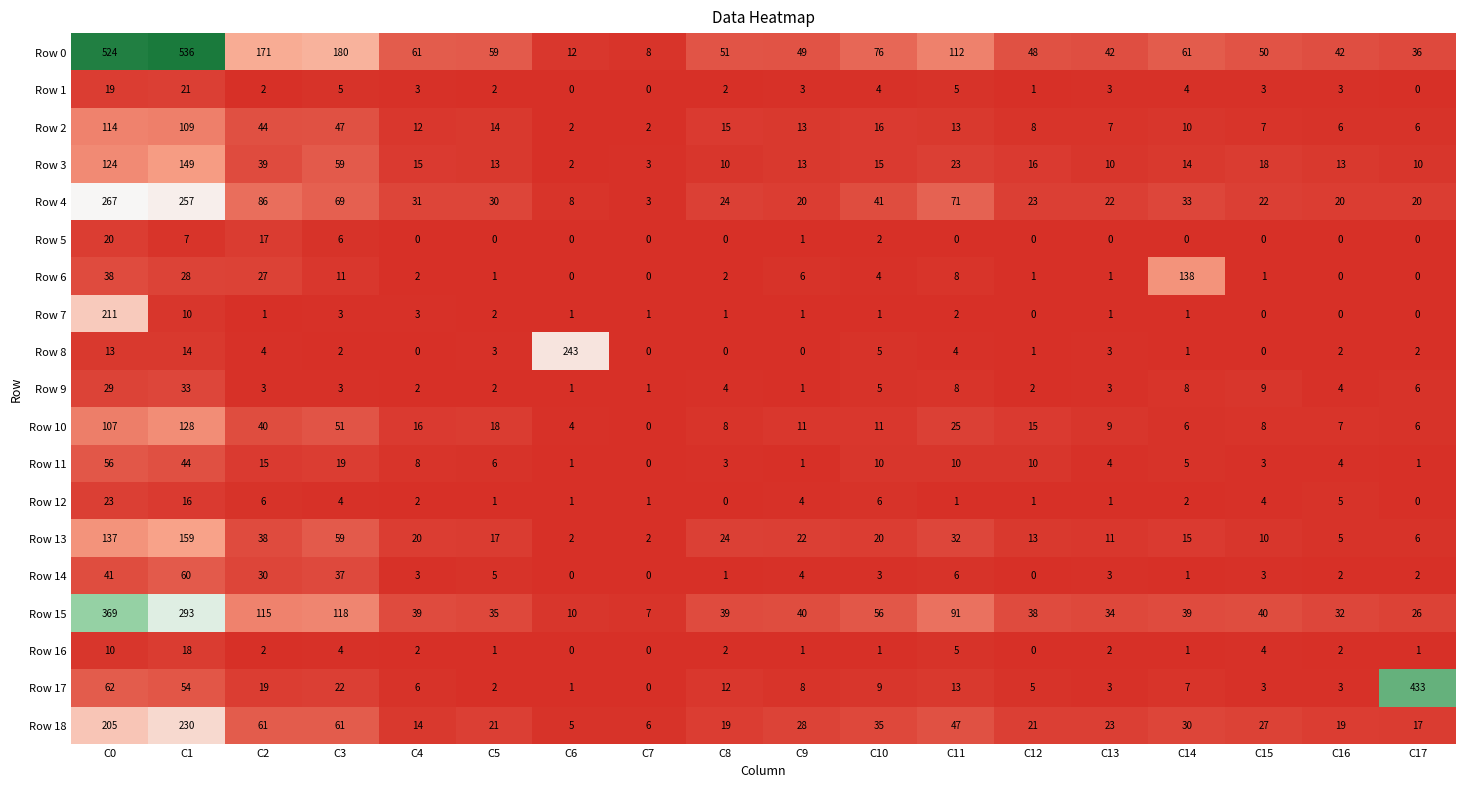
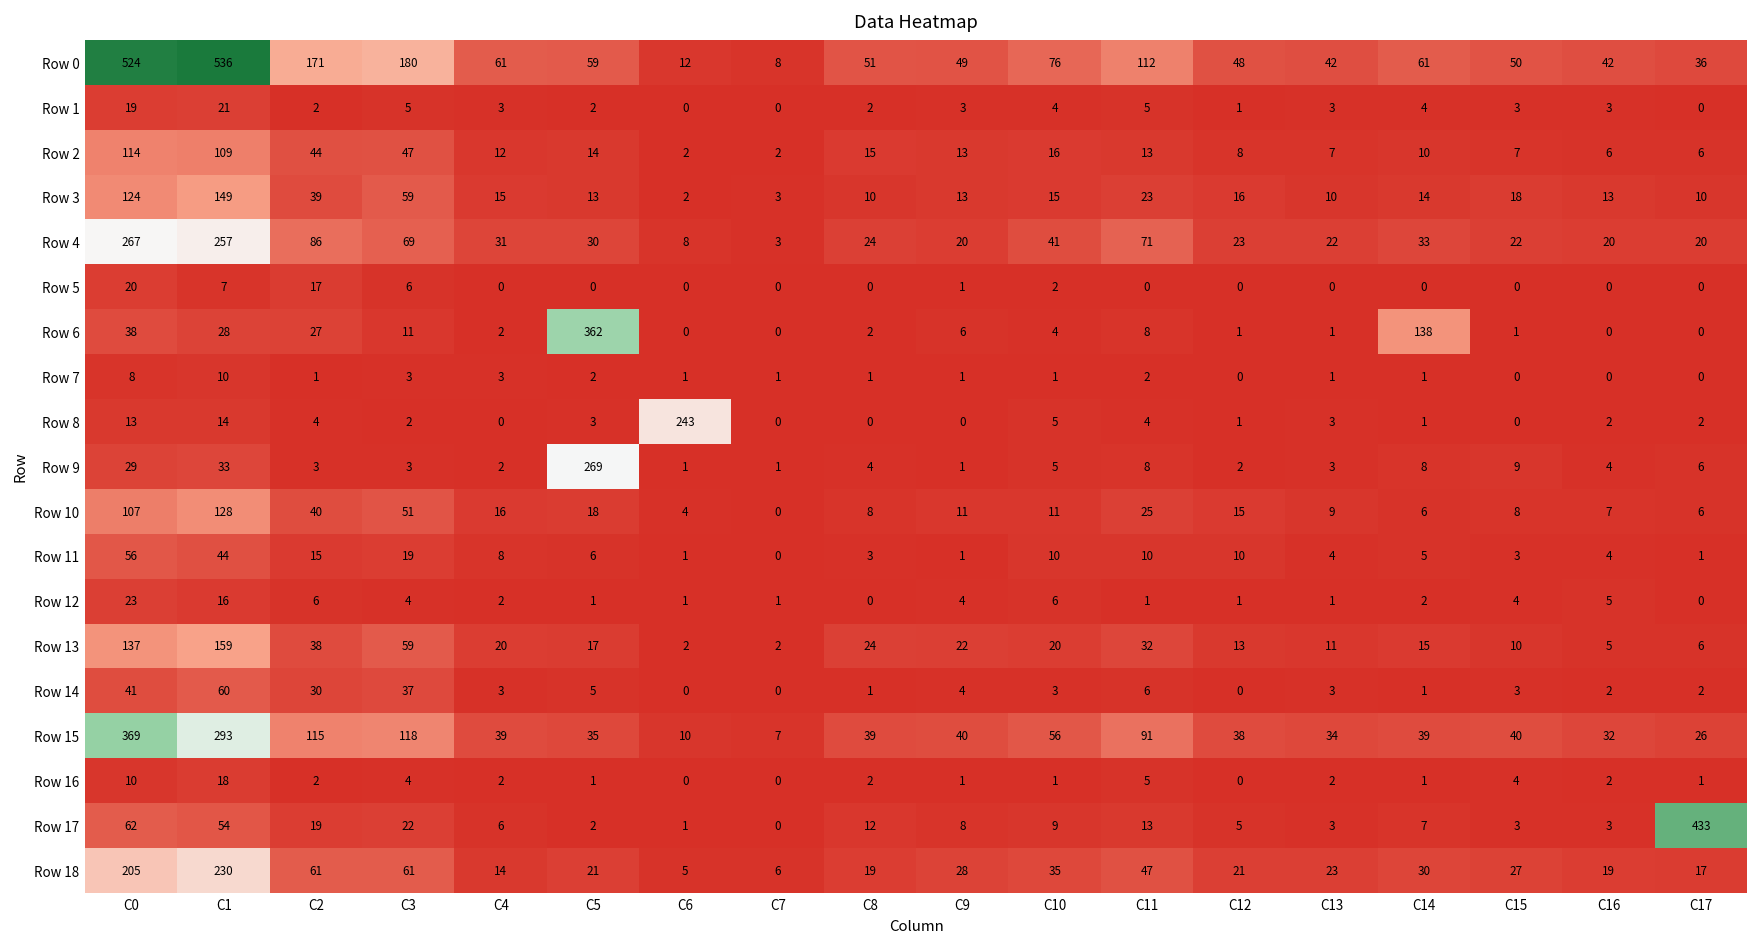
Row 6, C5: 1 -> 362
Row 7, C0: 211 -> 8
Row 9, C5: 2 -> 269
